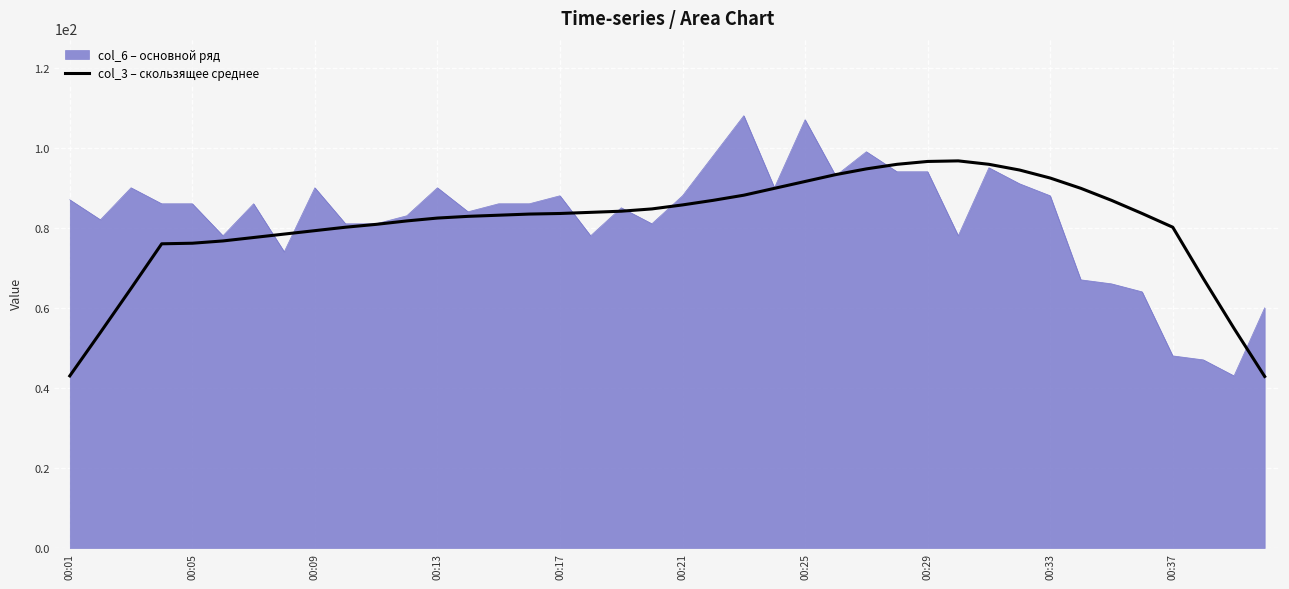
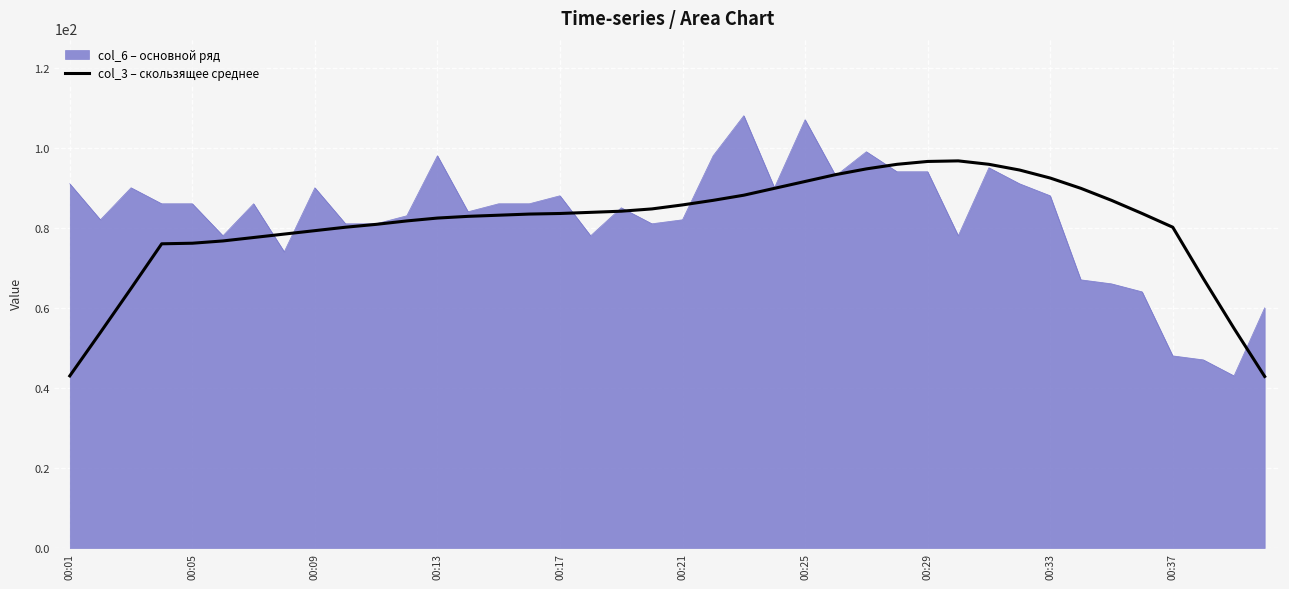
col_6 – основной ряд, 00:01: 87 -> 91
col_6 – основной ряд, 00:13: 90 -> 98
col_6 – основной ряд, 00:21: 88 -> 82
